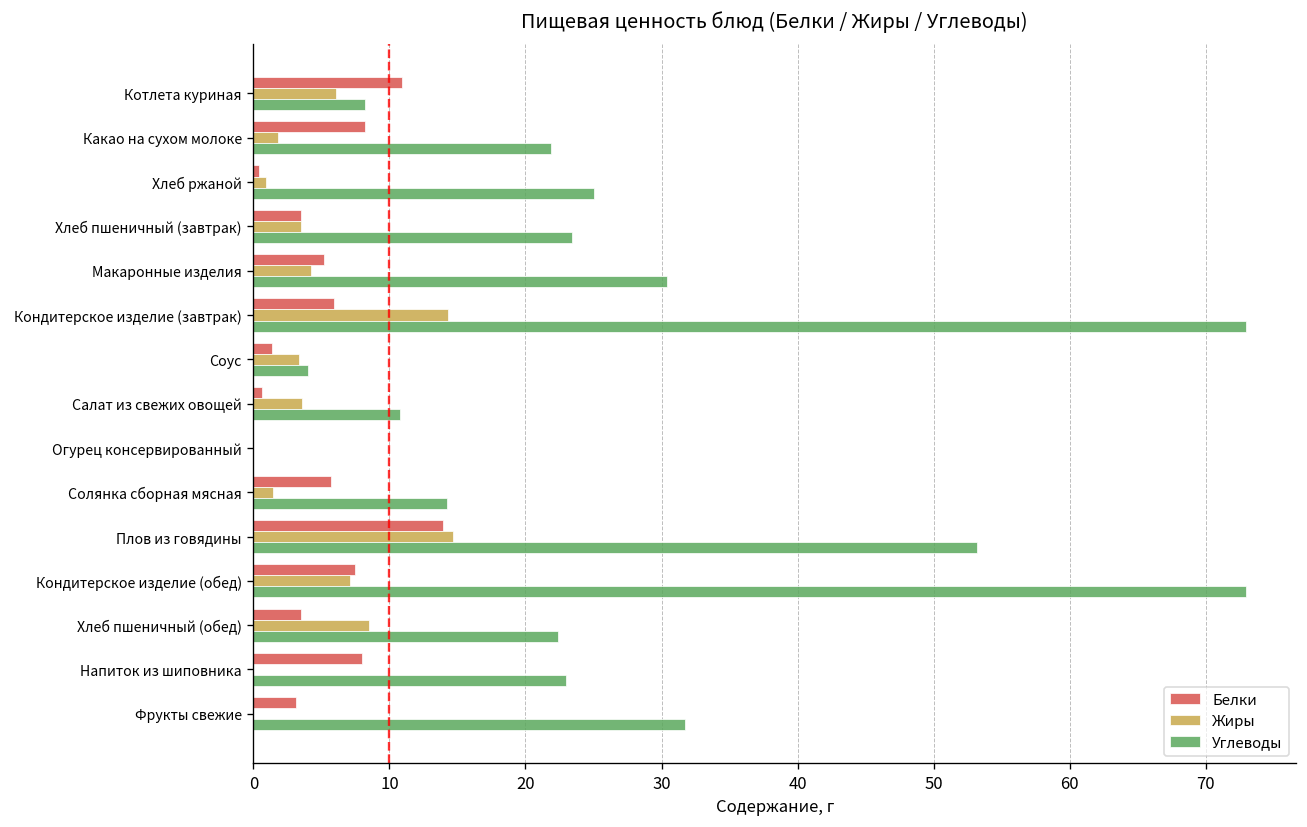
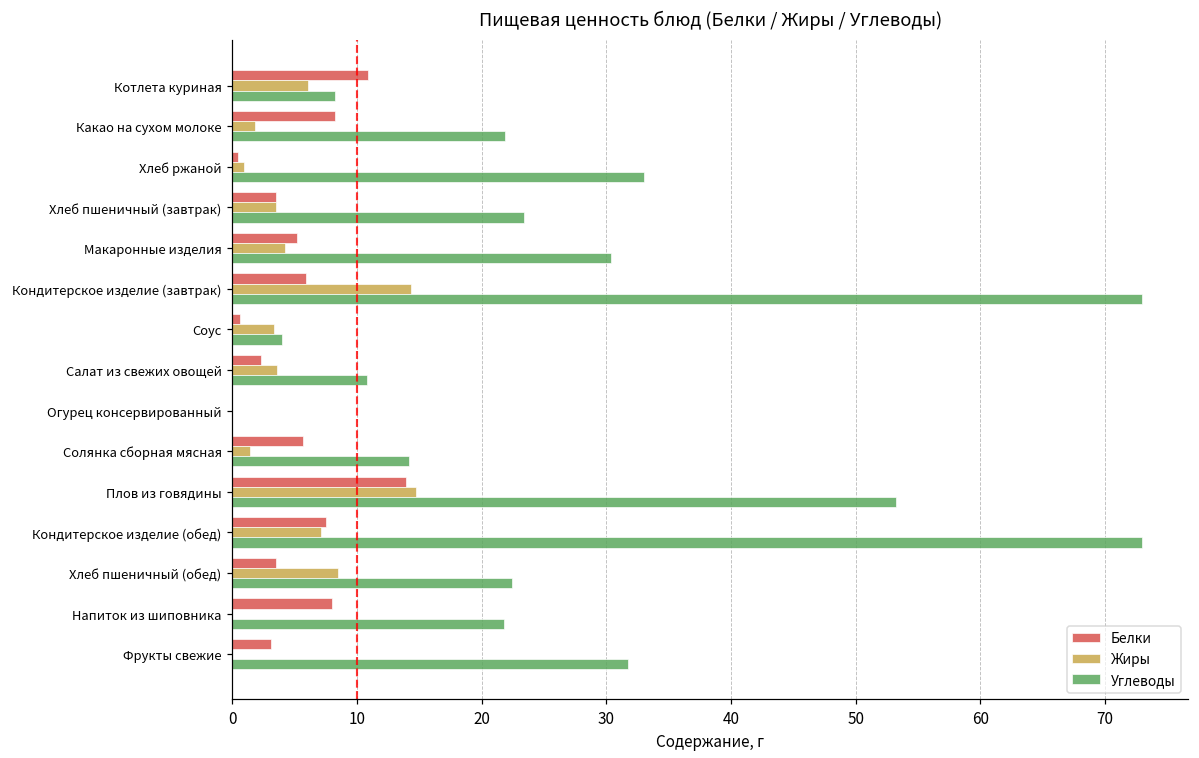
Углеводы, Хлеб ржаной: 25.1 -> 33.0
Белки, Соус: 1.4 -> 0.6
Белки, Салат из свежих овощей: 0.6 -> 2.3
Углеводы, Напиток из шиповника: 23.0 -> 21.8
